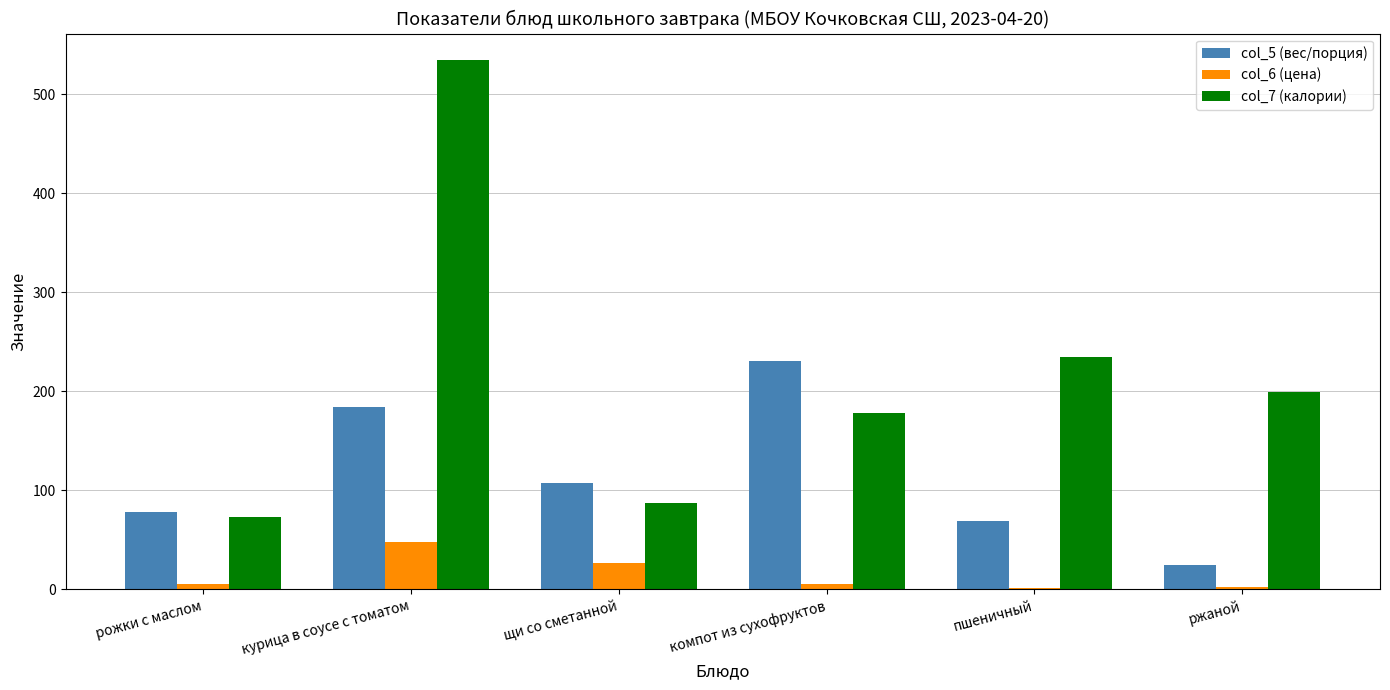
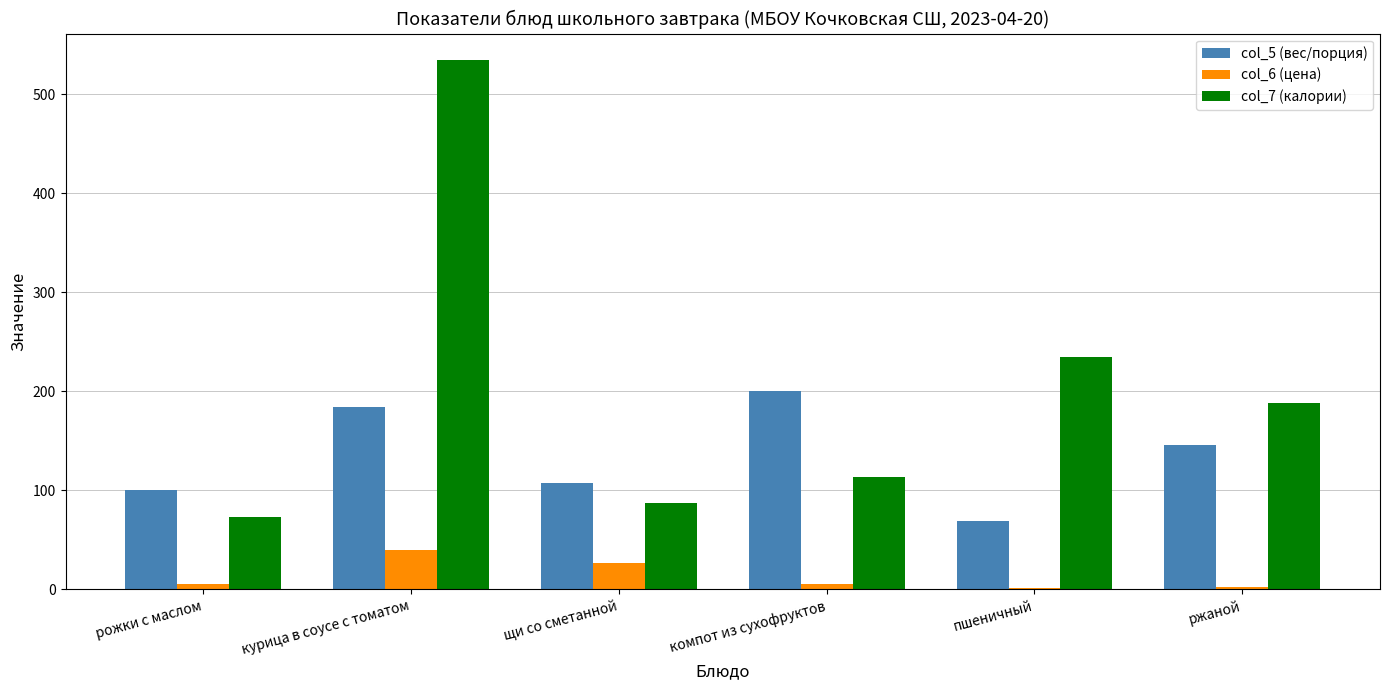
col_5 (вес/порция), рожки с маслом: 80 -> 100
col_6 (цена), курица в соусе с томатом: 50 -> 40
col_5 (вес/порция), компот из сухофруктов: 230 -> 200
col_7 (калории), компот из сухофруктов: 180 -> 110
col_5 (вес/порция), ржаной: 30 -> 150
col_7 (калории), ржаной: 200 -> 190
